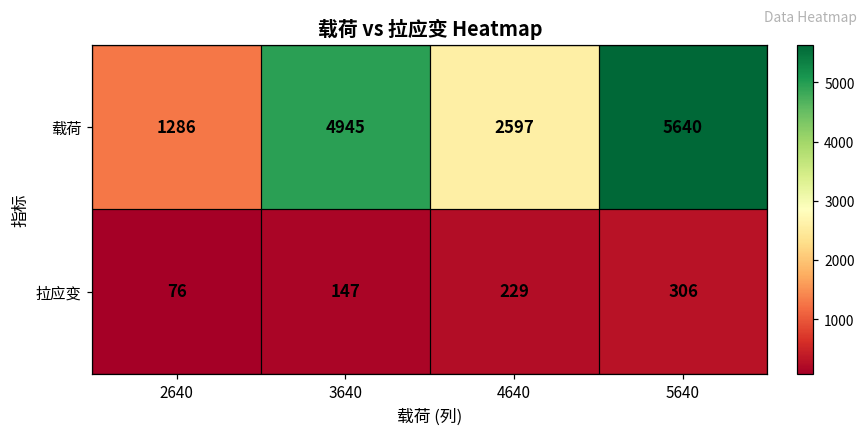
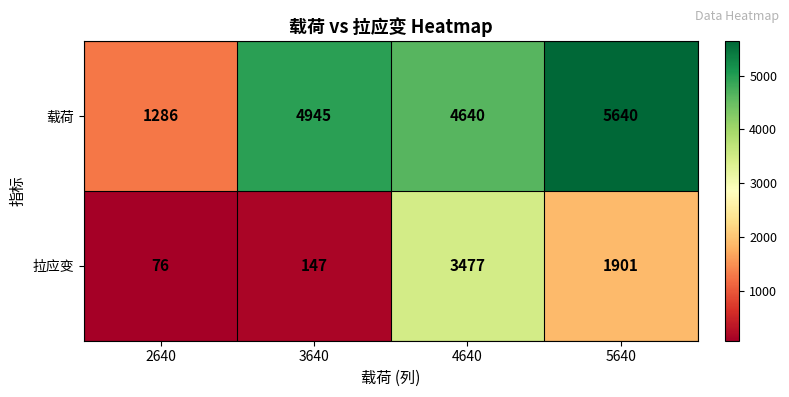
载荷, 4640: 2597 -> 4640
拉应变, 4640: 229 -> 3477
拉应变, 5640: 306 -> 1901
